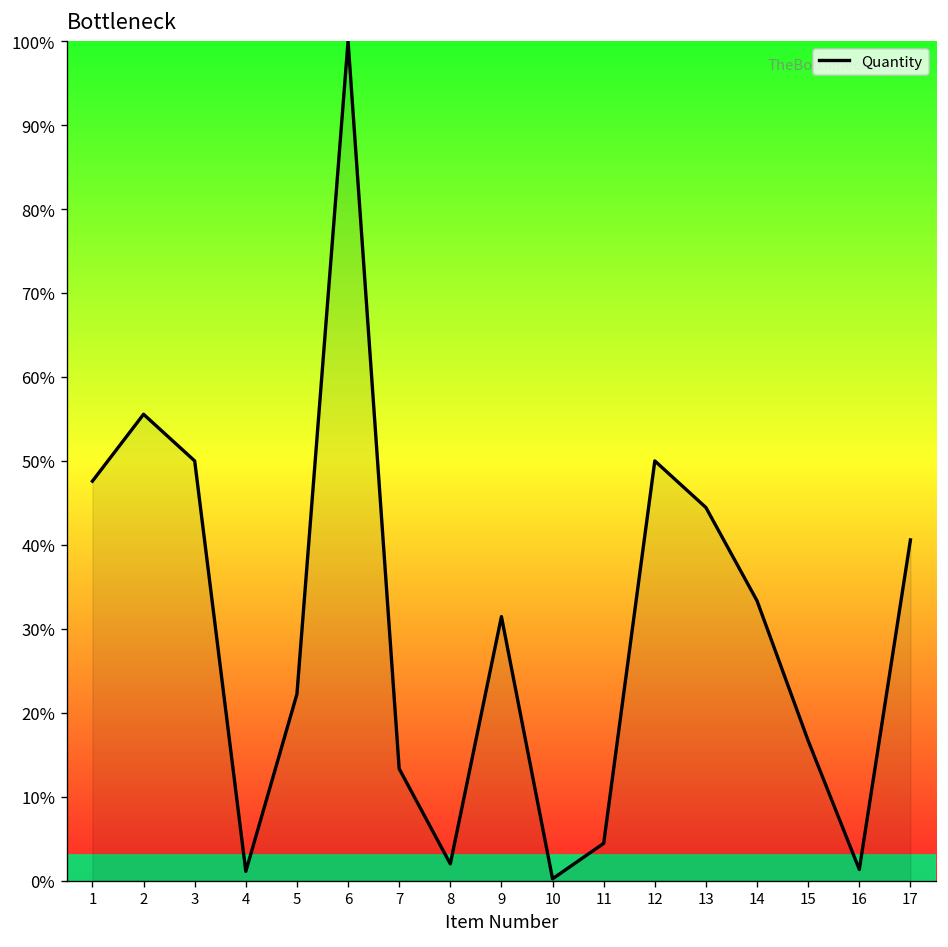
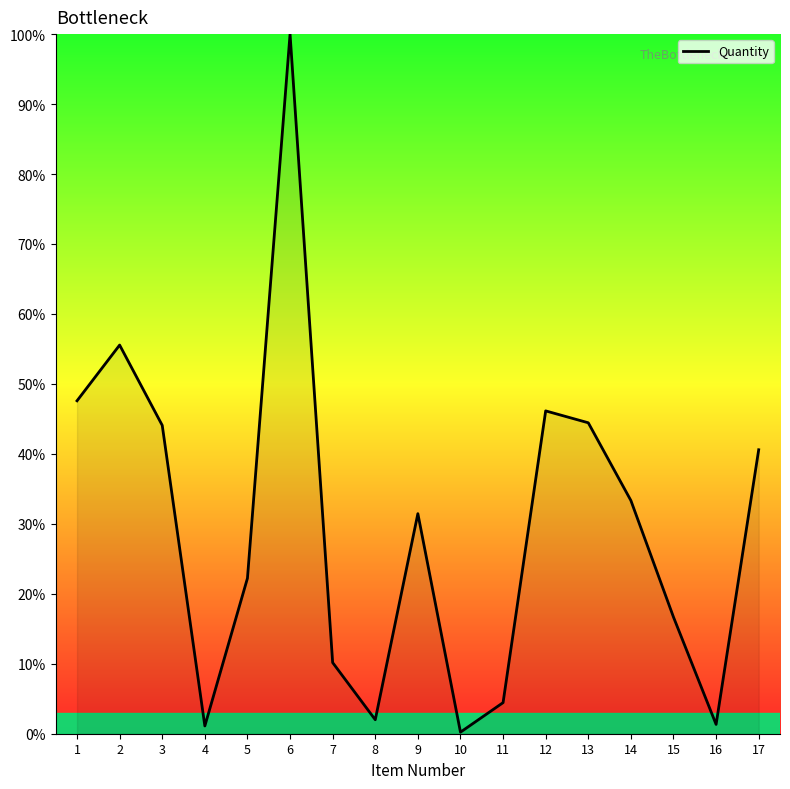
3: 50% -> 44%
7: 13% -> 10%
12: 50% -> 46%
